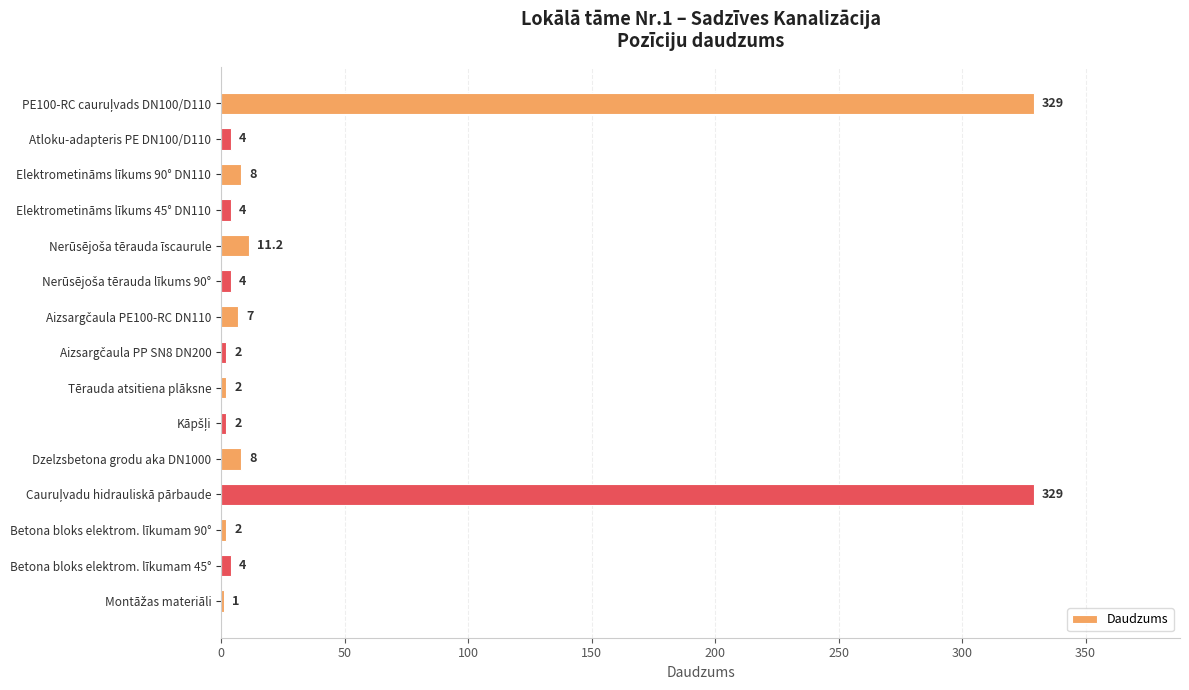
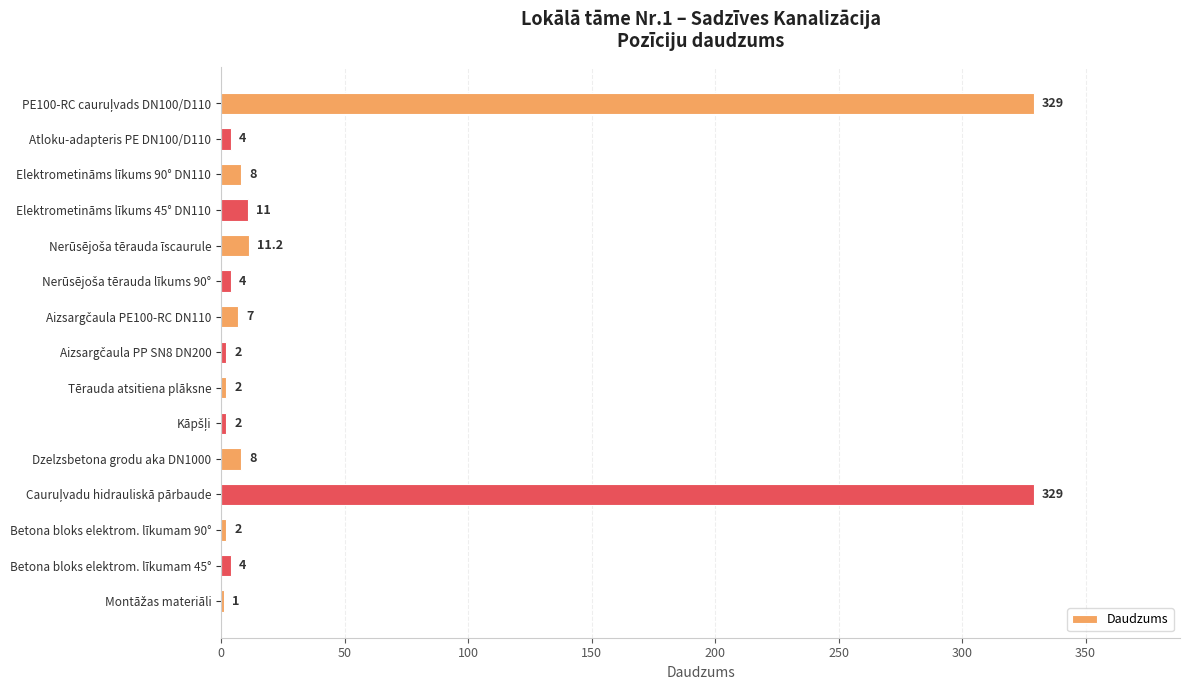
Elektrometināms līkums 45° DN110: 4 -> 11
